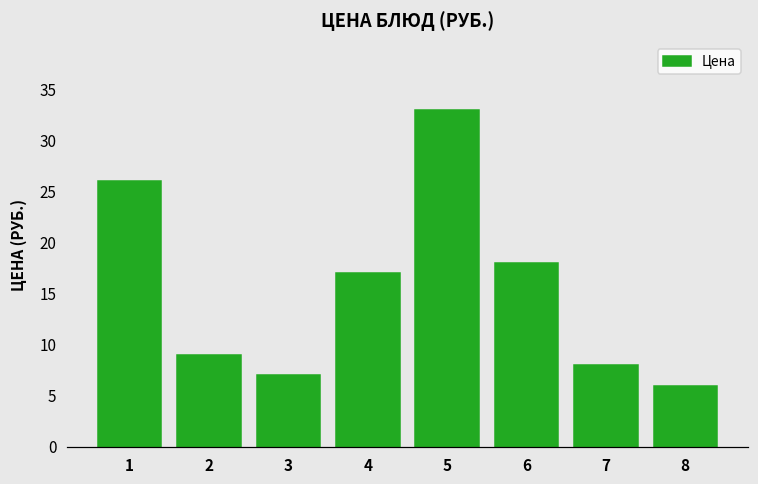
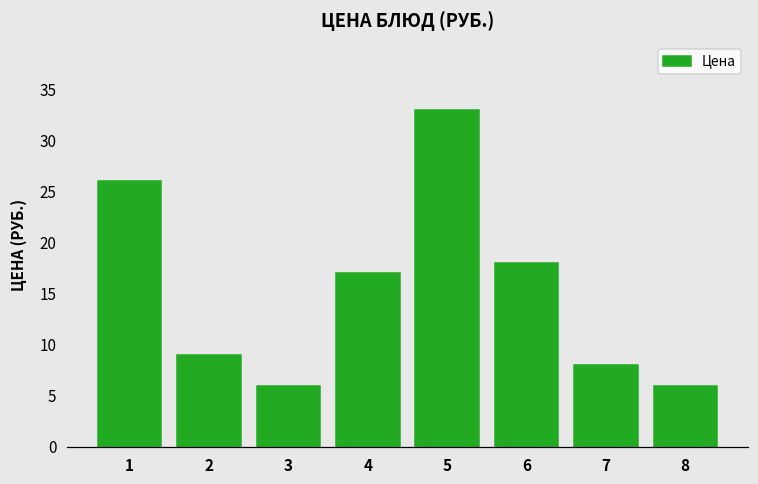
3: 7 -> 6
